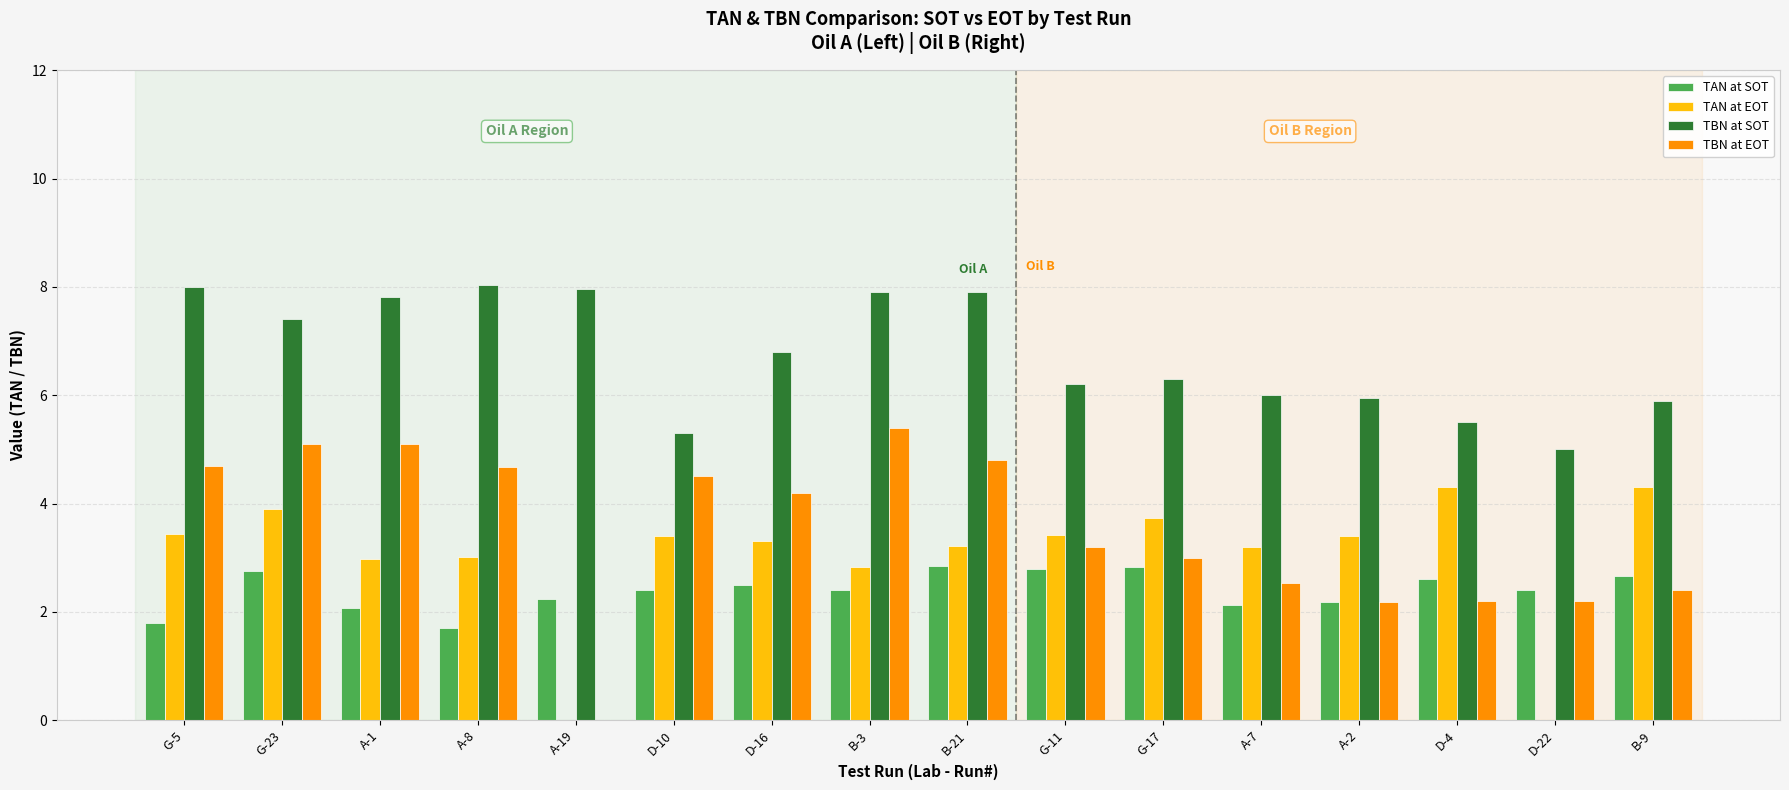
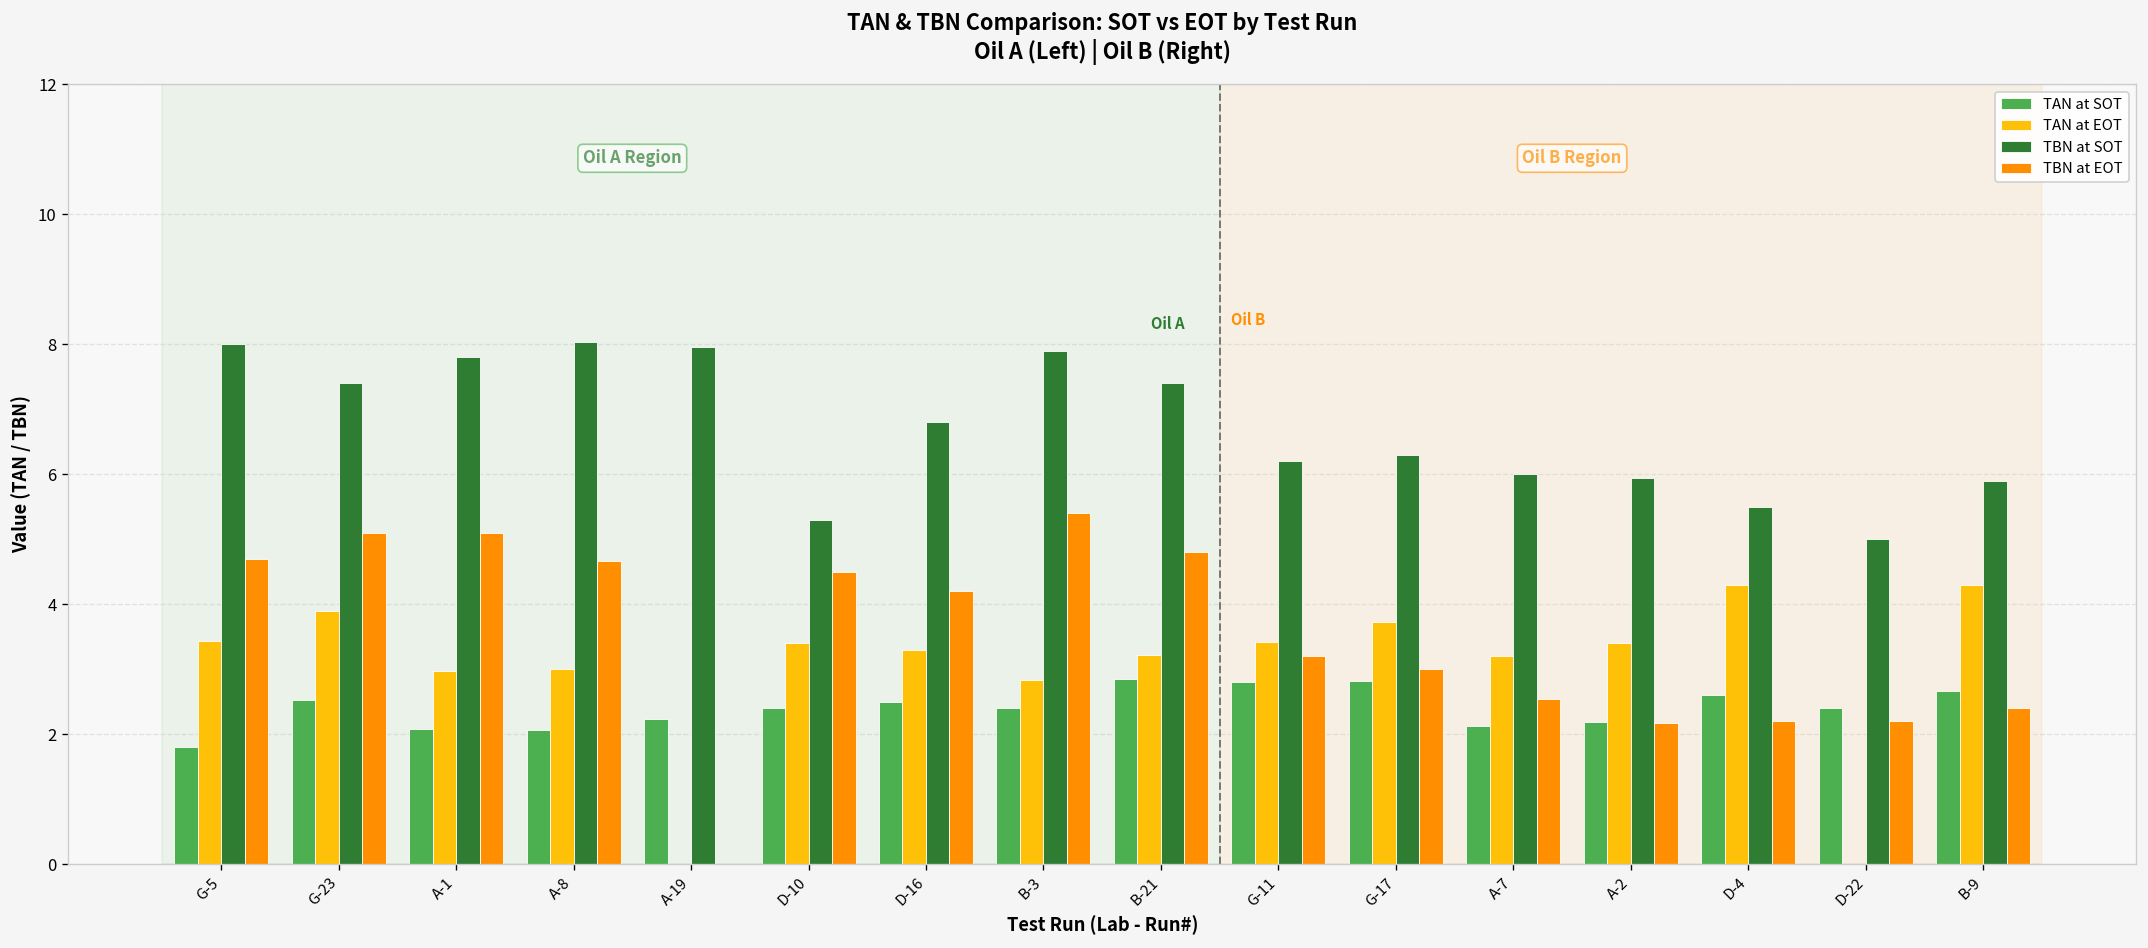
TAN at SOT, G-23: 2.8 -> 2.5
TAN at SOT, A-8: 1.7 -> 2.1
TBN at SOT, B-21: 7.9 -> 7.4
